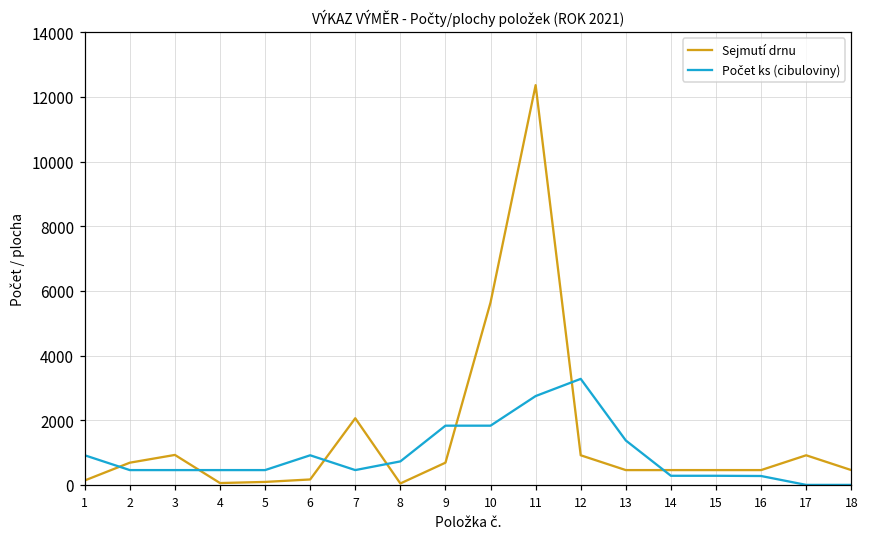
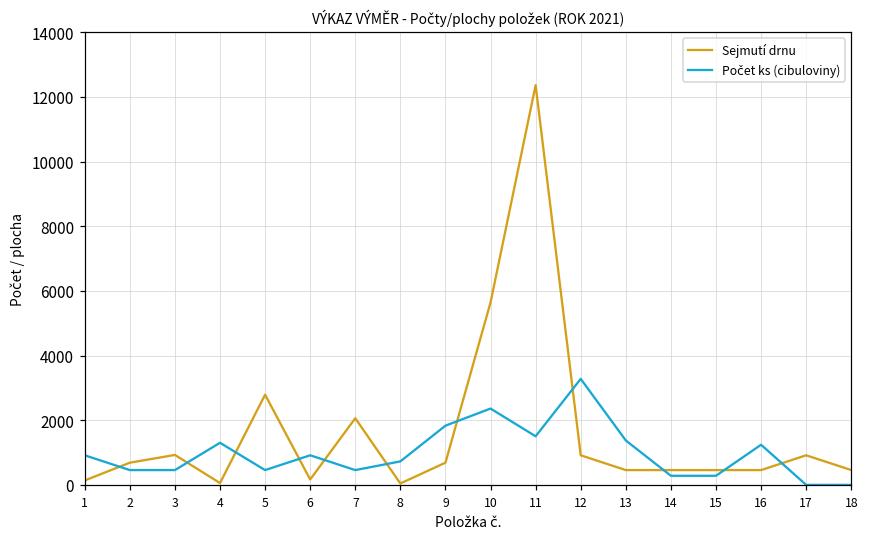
Počet ks (cibuloviny), 4: 500 -> 1300
Sejmutí drnu, 5: 100 -> 2800
Počet ks (cibuloviny), 10: 1800 -> 2400
Počet ks (cibuloviny), 11: 2700 -> 1500
Počet ks (cibuloviny), 16: 300 -> 1200
